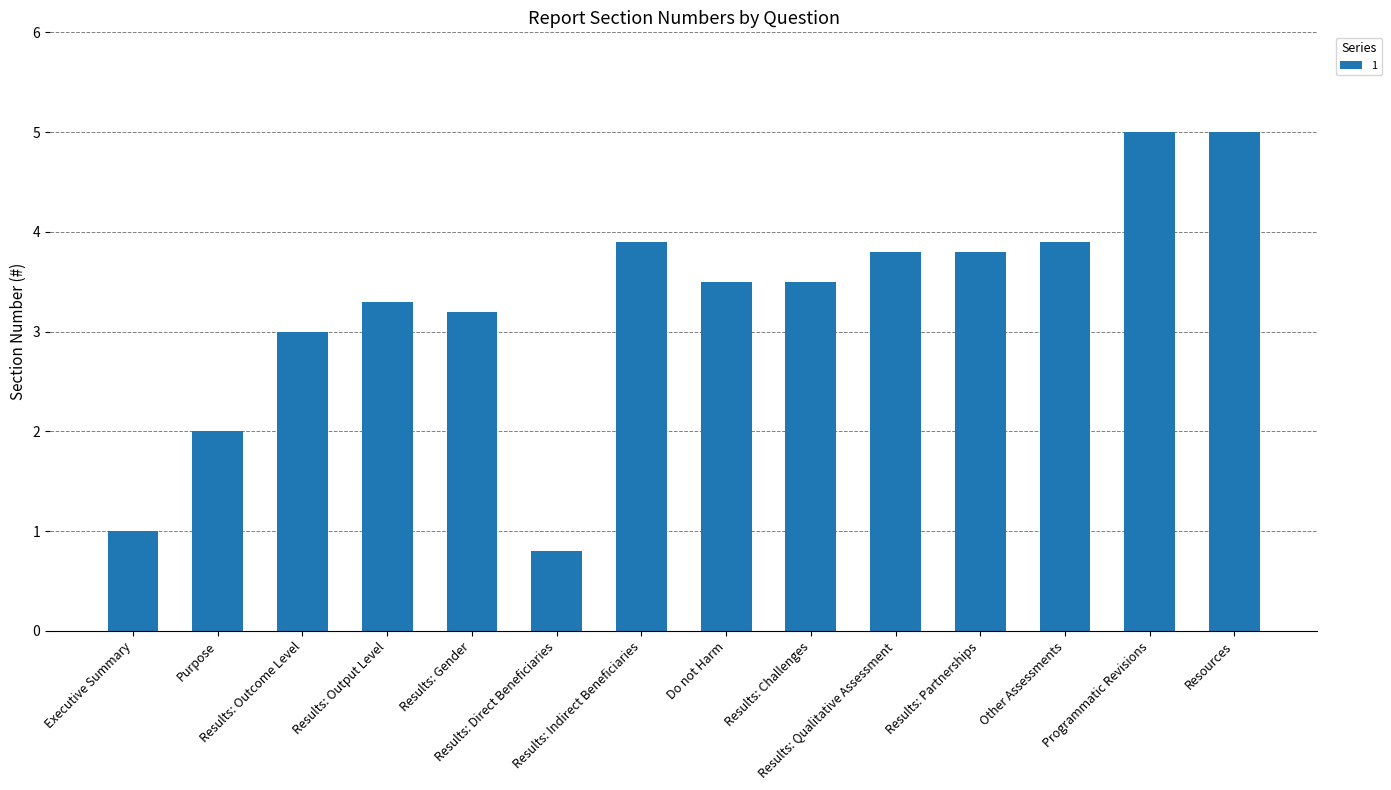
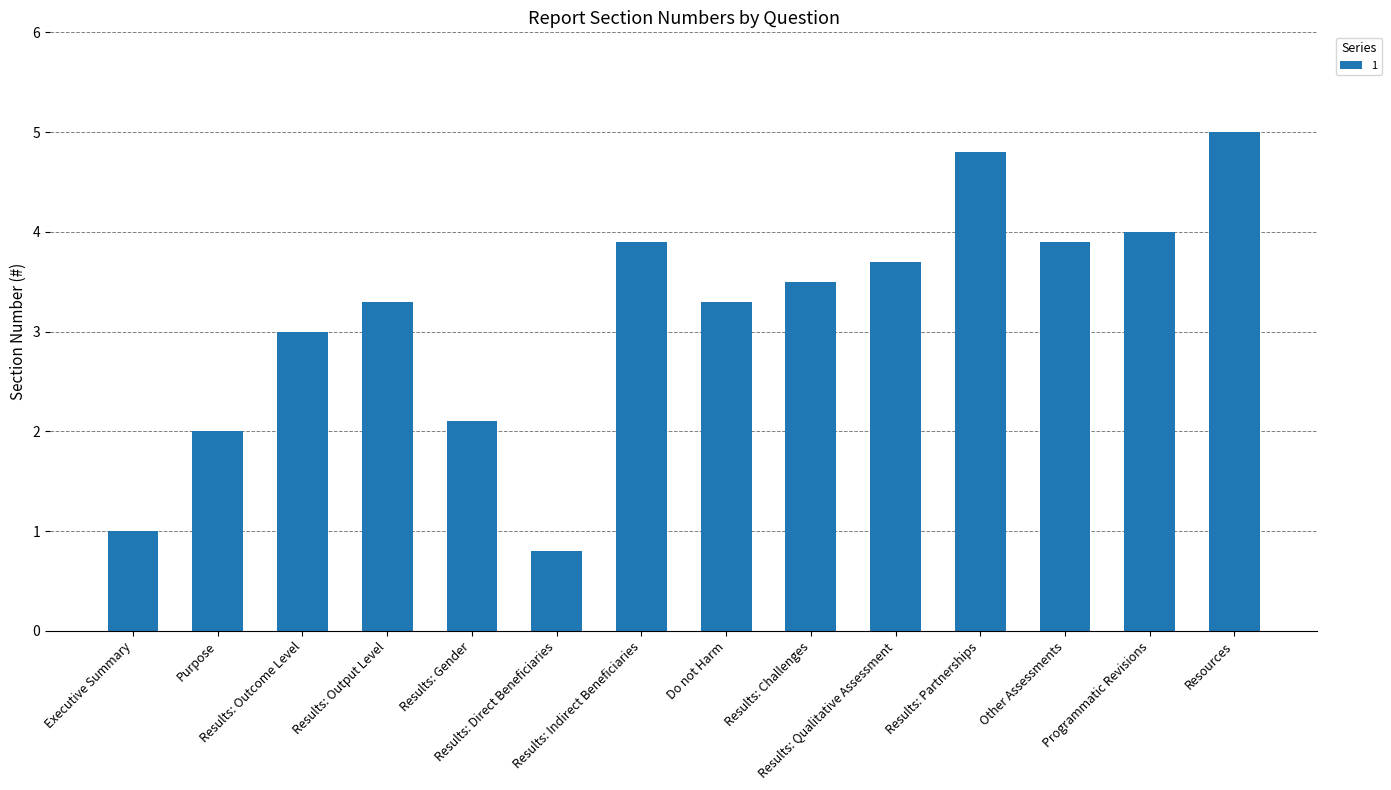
Results: Gender: 3.2 -> 2.1
Do not Harm: 3.5 -> 3.3
Results: Qualitative Assessment: 3.8 -> 3.7
Results: Partnerships: 3.8 -> 4.8
Programmatic Revisions: 5 -> 4
